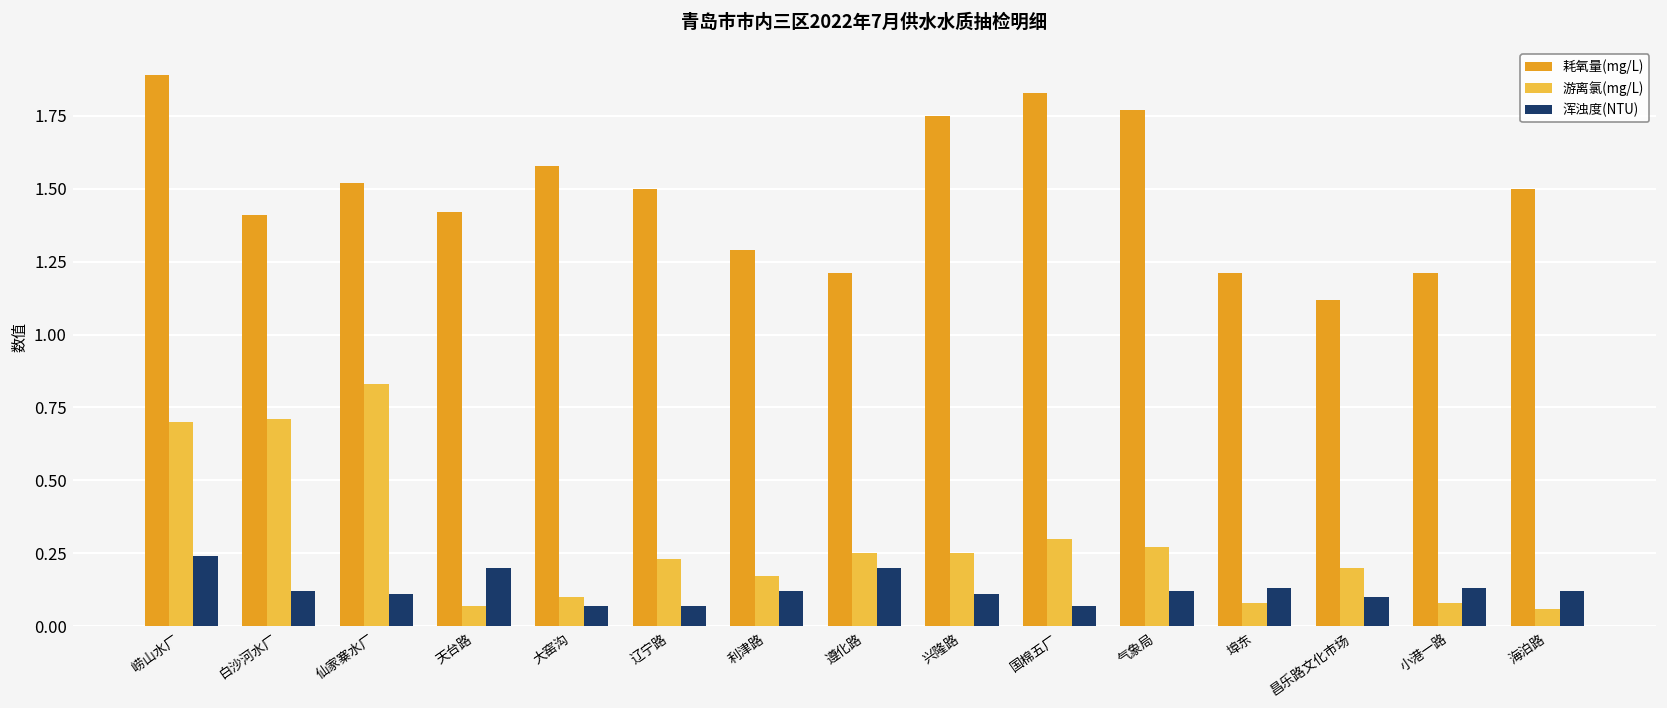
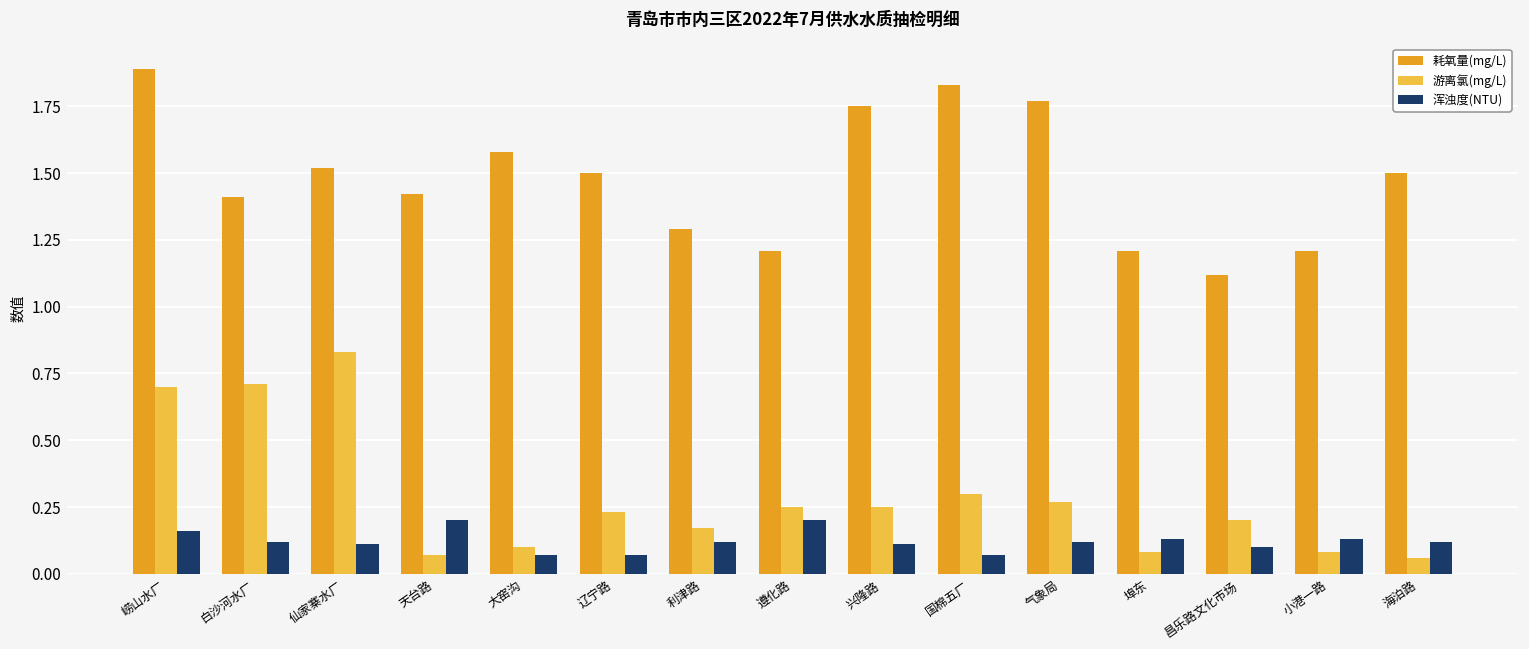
浑浊度(NTU), 崂山水厂: 0.24 -> 0.16
